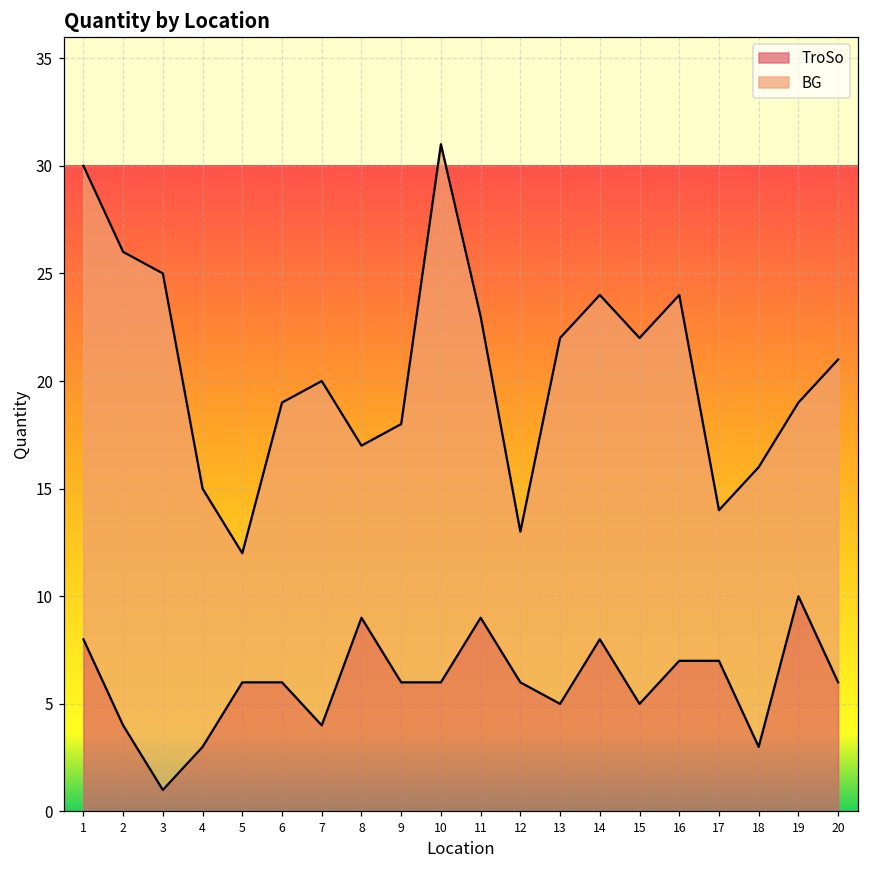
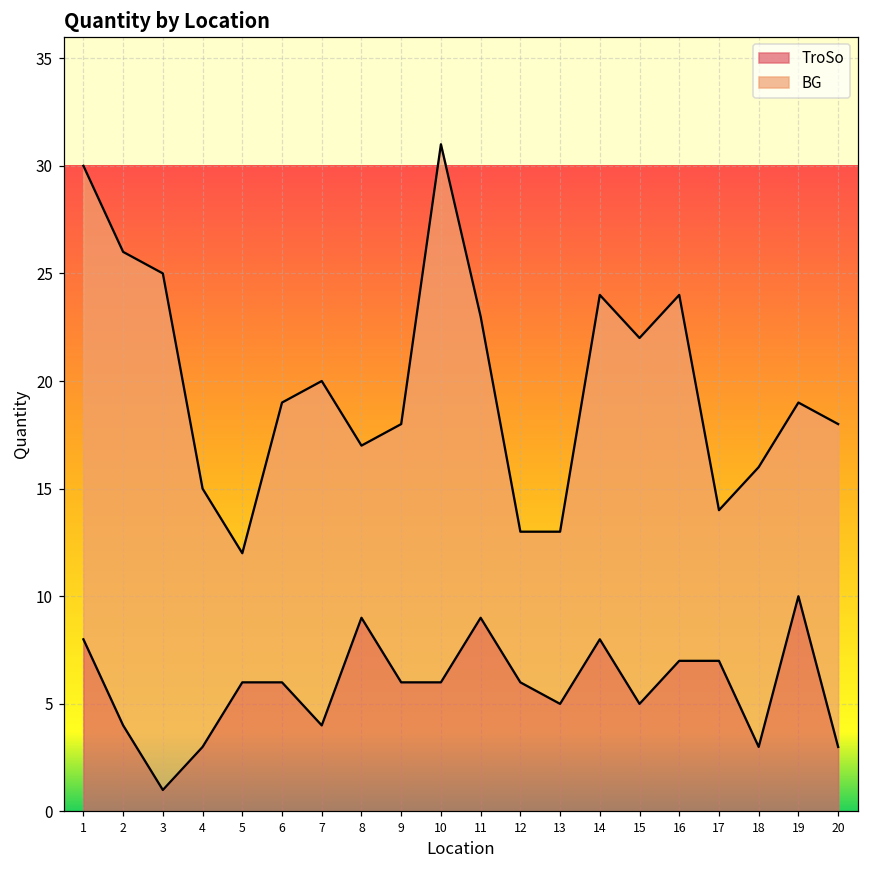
BG, 13: 17 -> 8
TroSo, 20: 6 -> 3
